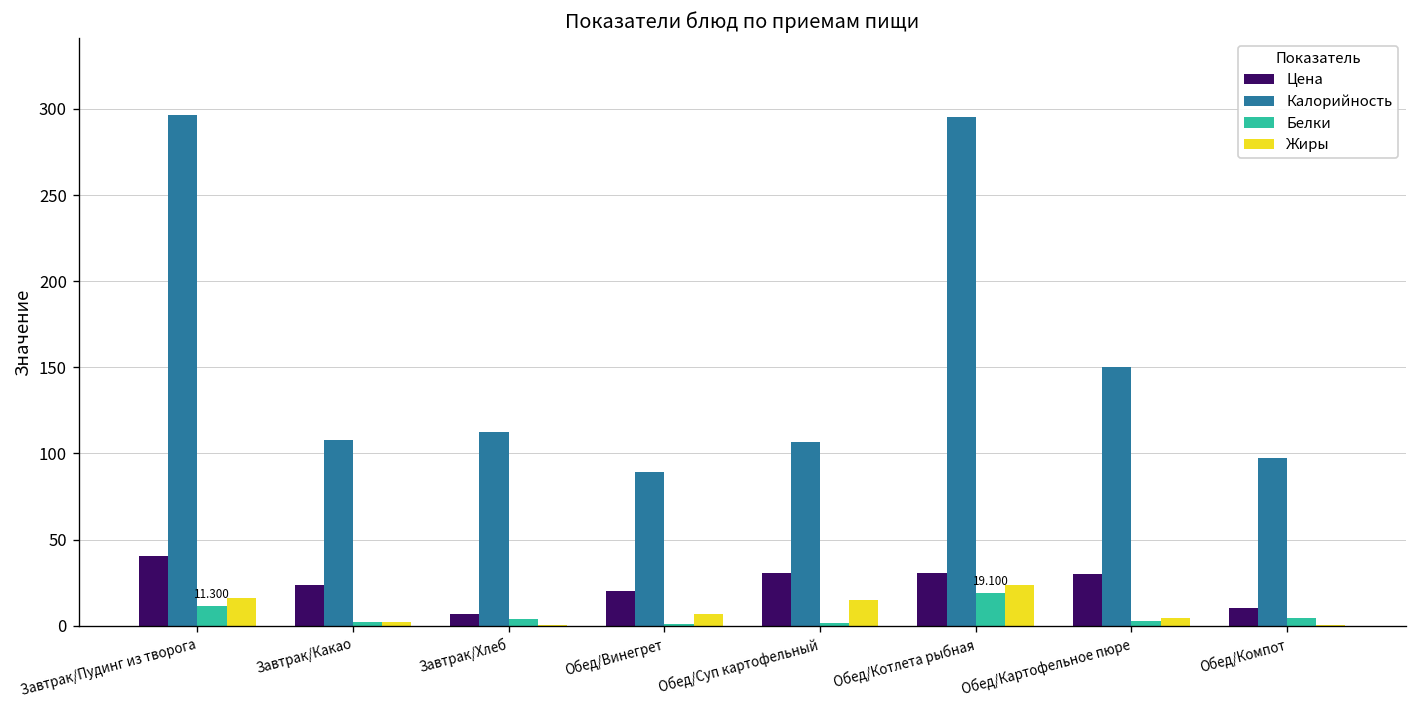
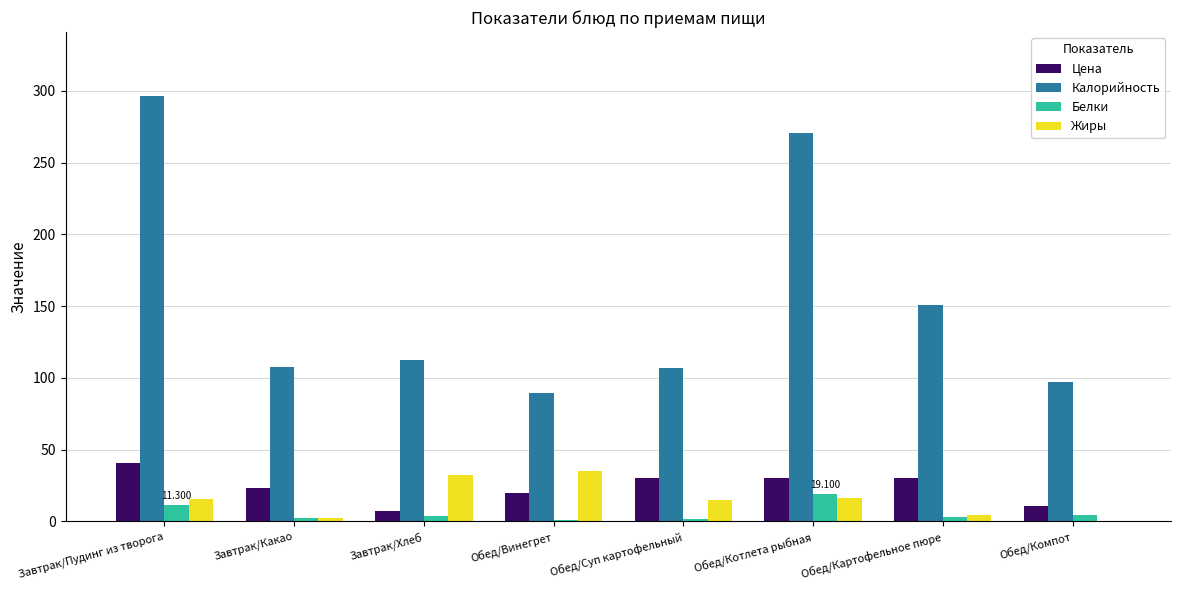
Жиры, Завтрак/Хлеб: 1 -> 32
Жиры, Обед/Винегрет: 7 -> 35
Калорийность, Обед/Котлета рыбная: 295 -> 271
Жиры, Обед/Котлета рыбная: 23 -> 16
